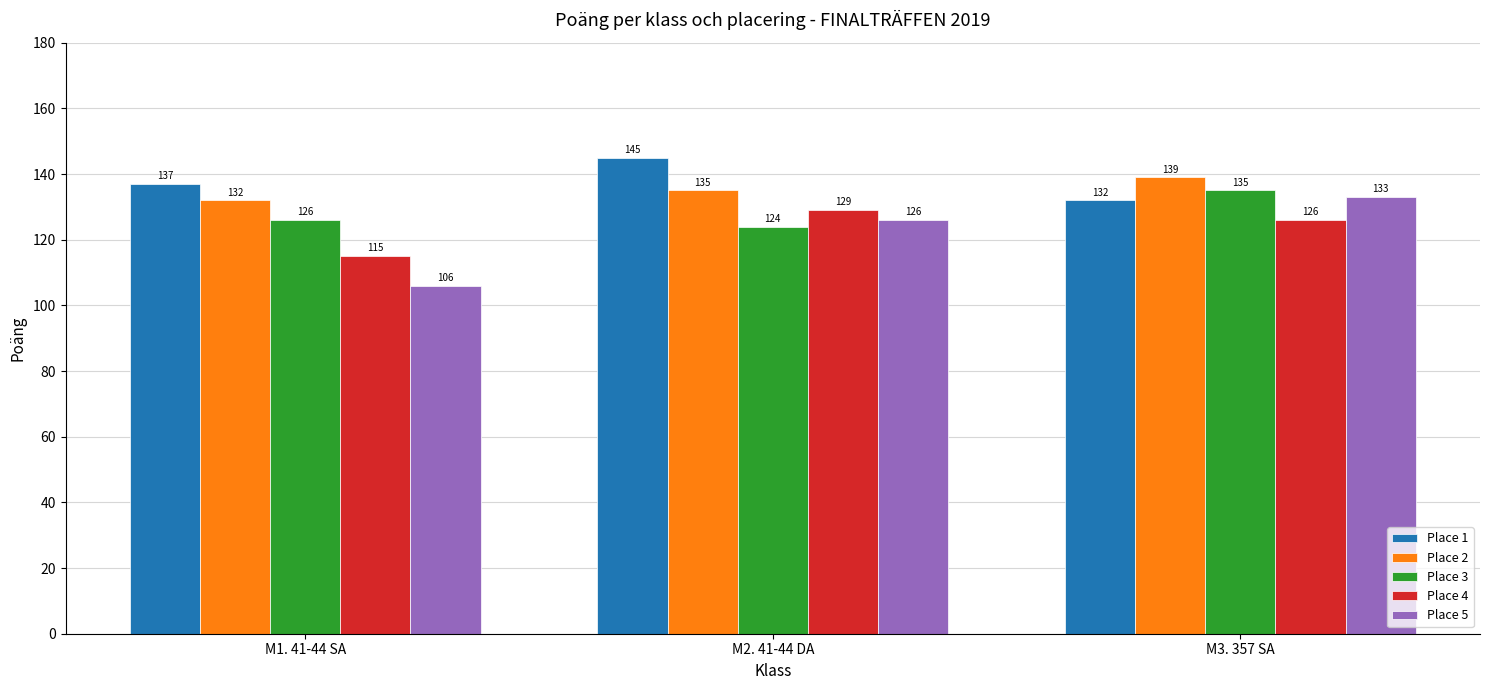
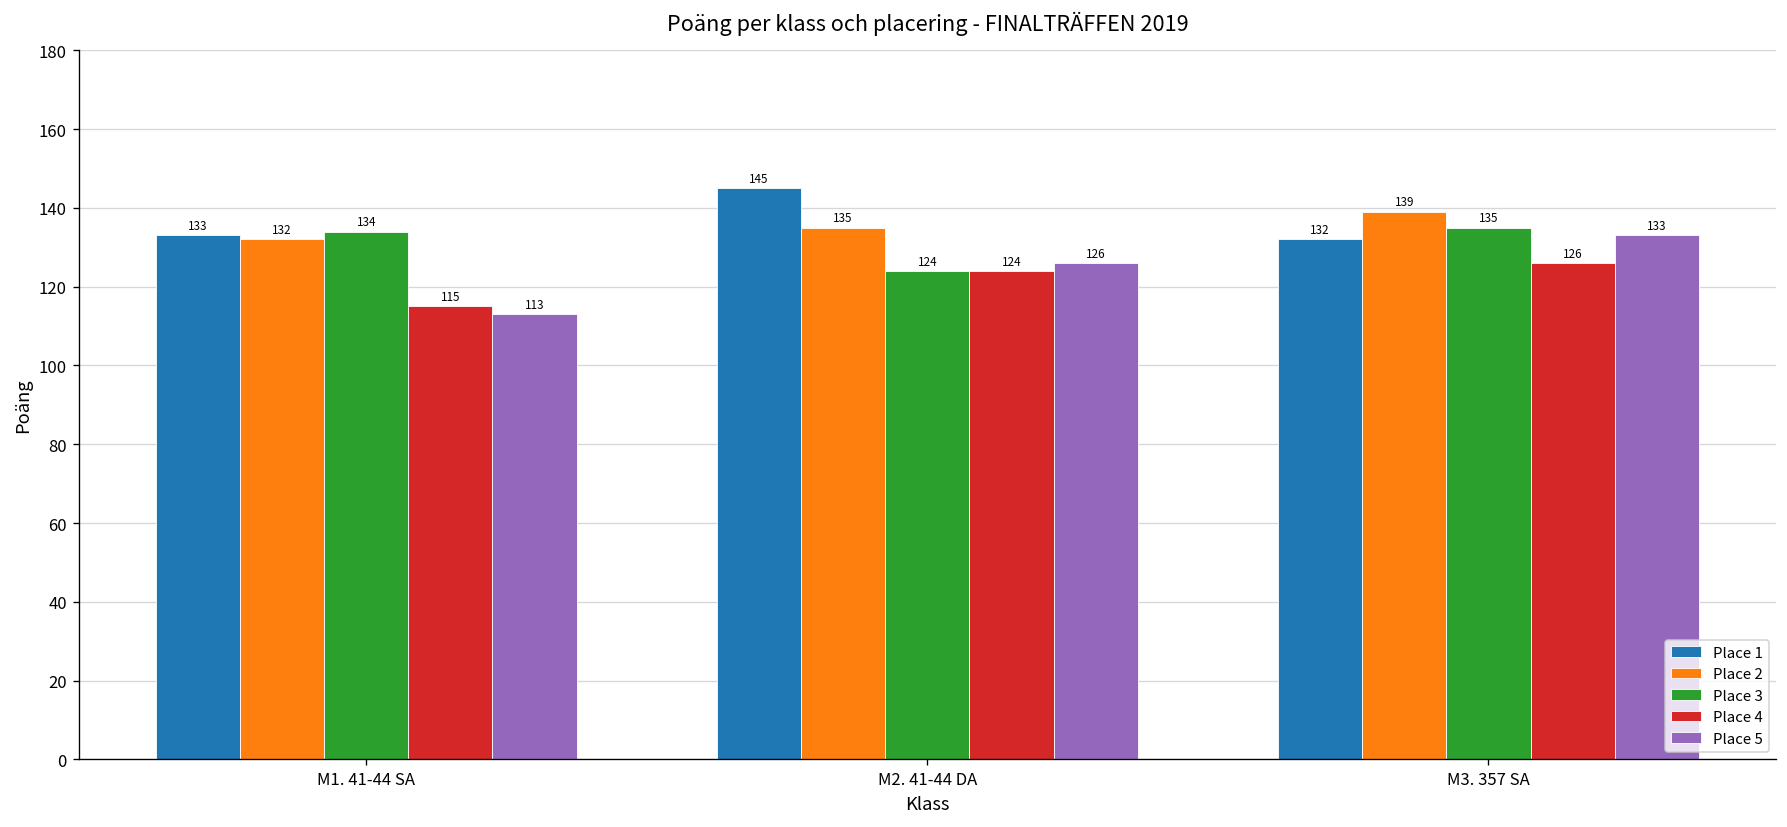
Place 1, M1. 41-44 SA: 137 -> 133
Place 3, M1. 41-44 SA: 126 -> 134
Place 5, M1. 41-44 SA: 106 -> 113
Place 4, M2. 41-44 DA: 129 -> 124
